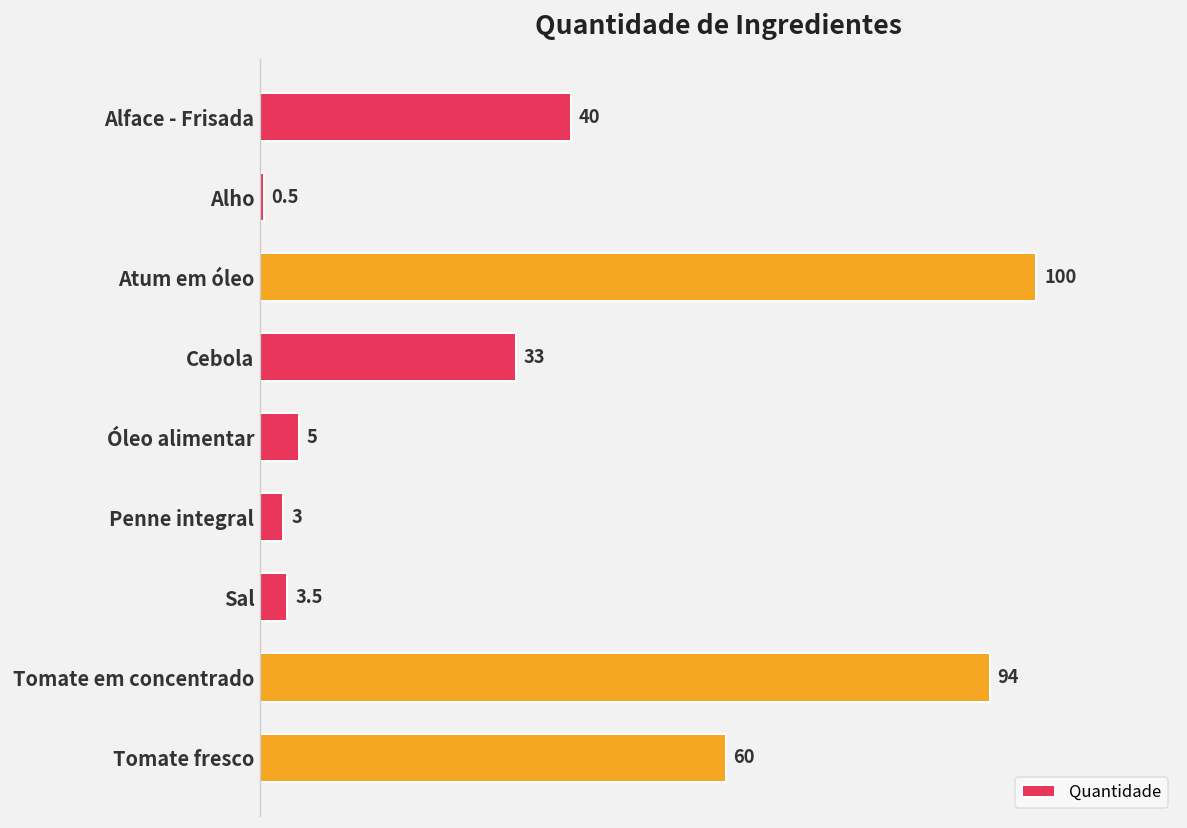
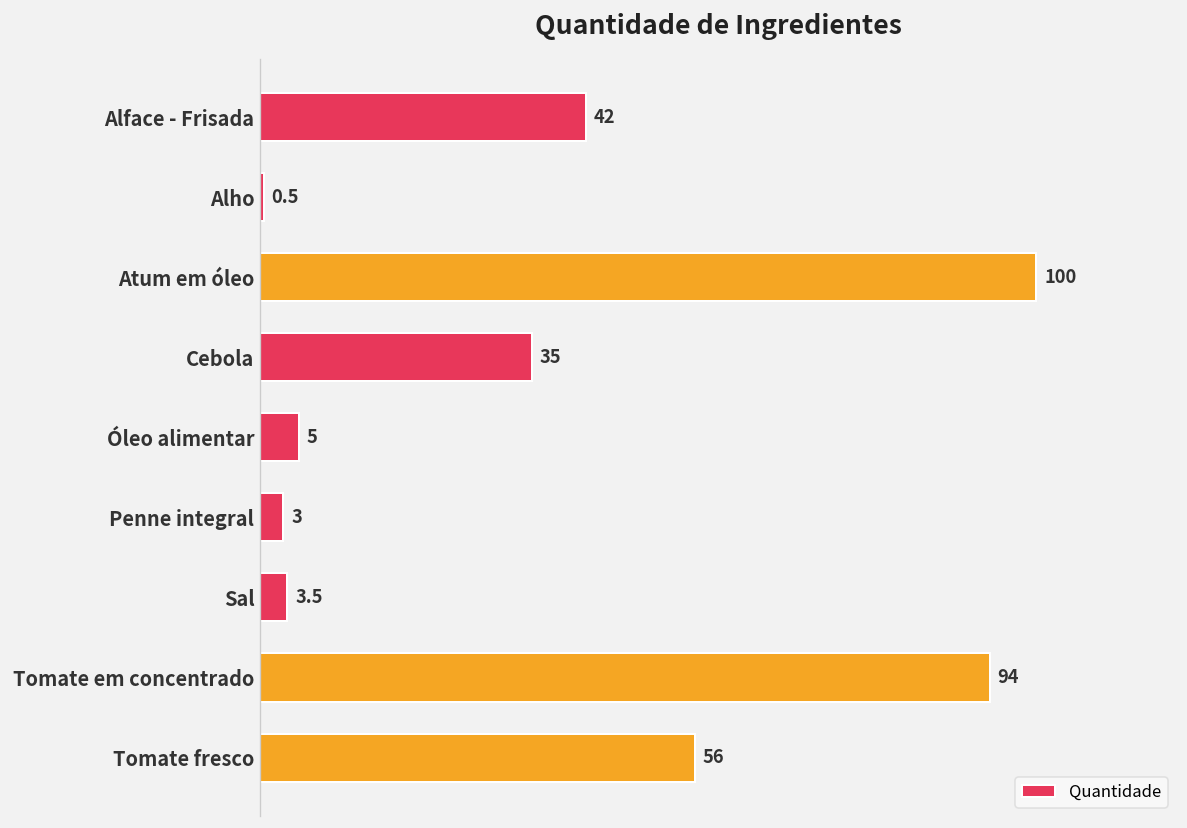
Alface - Frisada: 40 -> 42
Cebola: 33 -> 35
Tomate fresco: 60 -> 56
